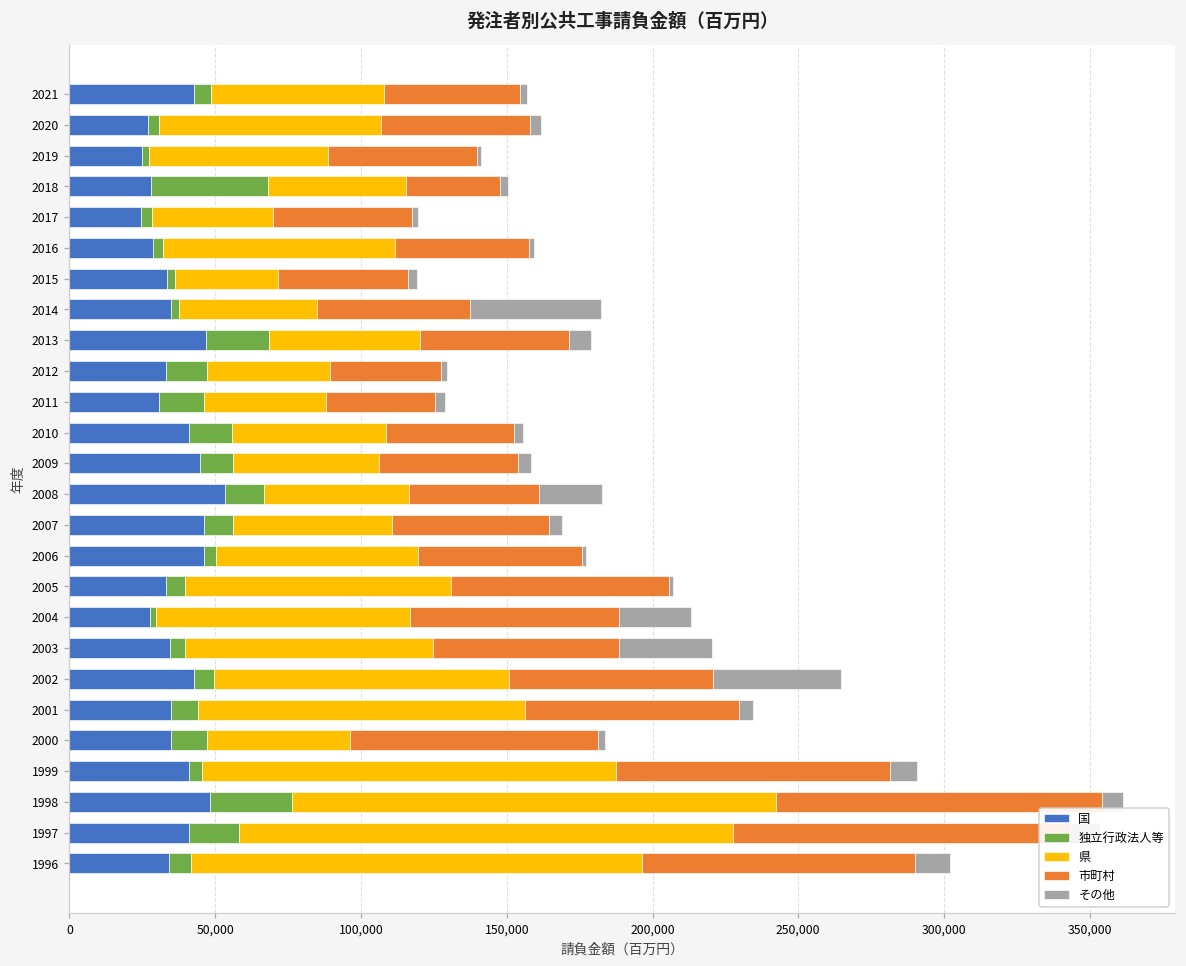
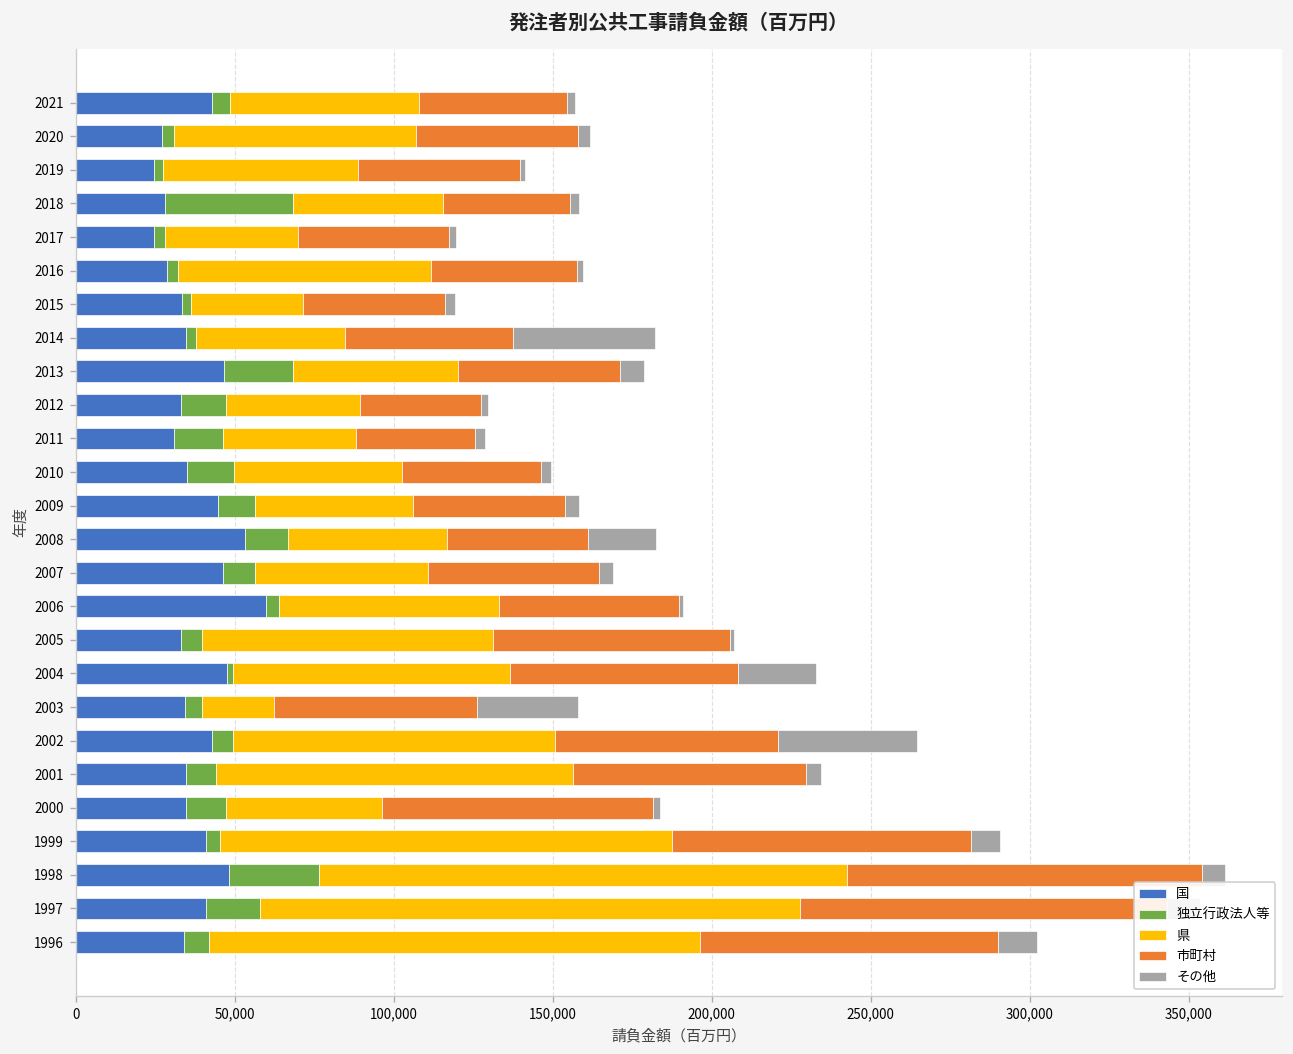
市町村, 2018: 32,000 -> 40,000
国, 2010: 41,000 -> 35,000
国, 2006: 46,000 -> 60,000
国, 2004: 28,000 -> 47,000
県, 2003: 85,000 -> 22,000
